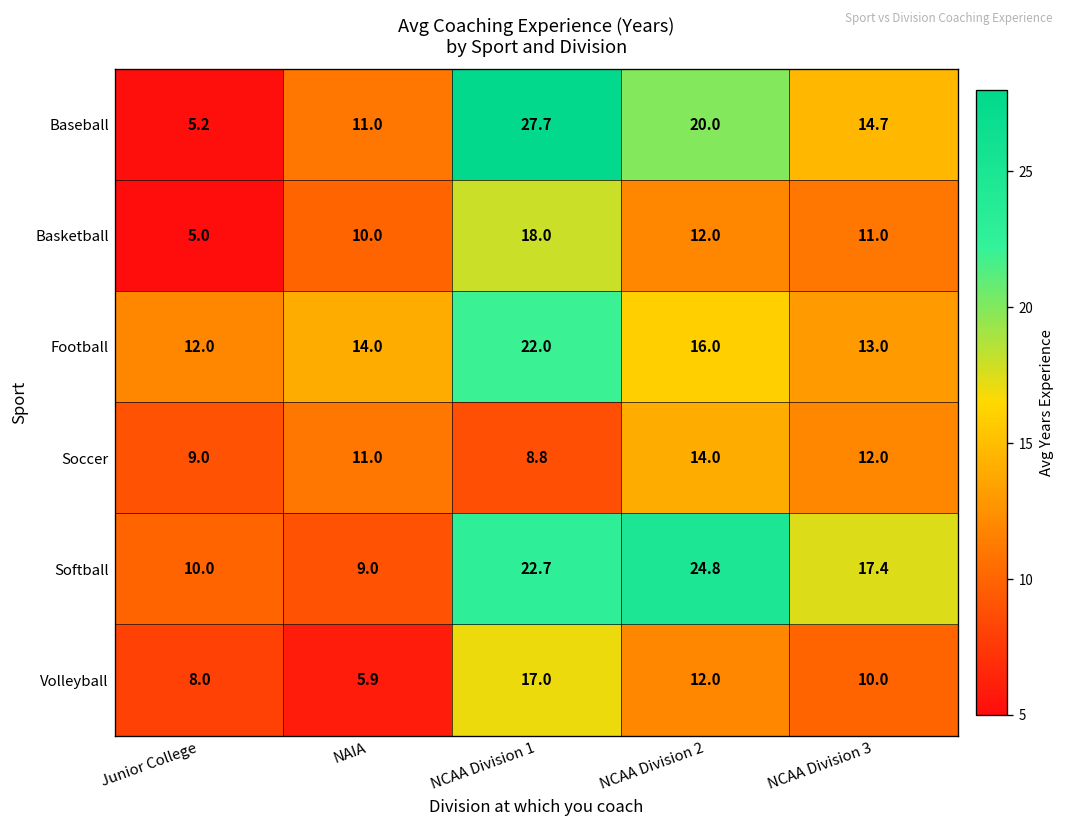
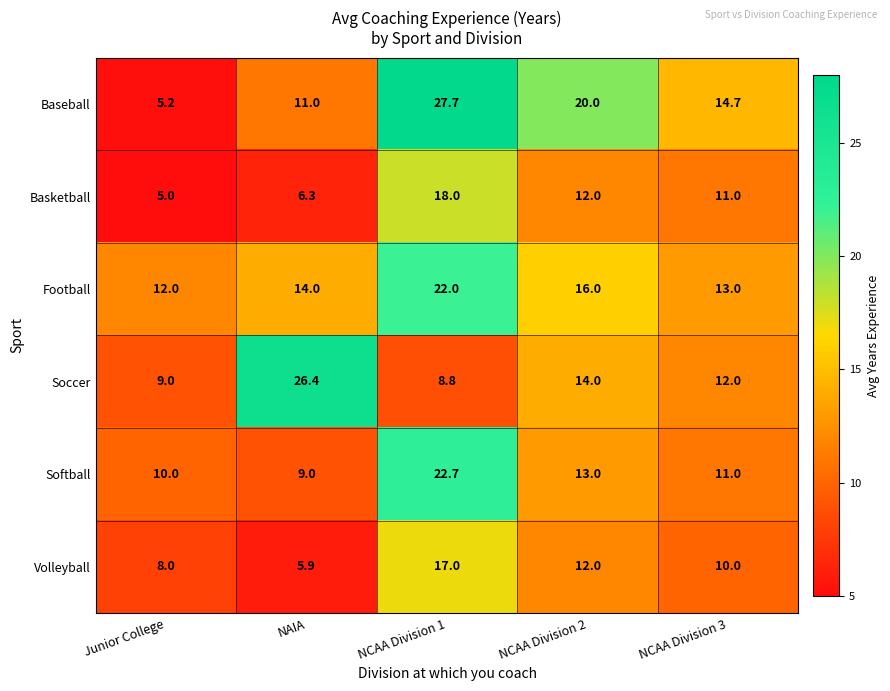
Basketball, NAIA: 10.0 -> 6.3
Soccer, NAIA: 11.0 -> 26.4
Softball, NCAA Division 2: 24.8 -> 13.0
Softball, NCAA Division 3: 17.4 -> 11.0
